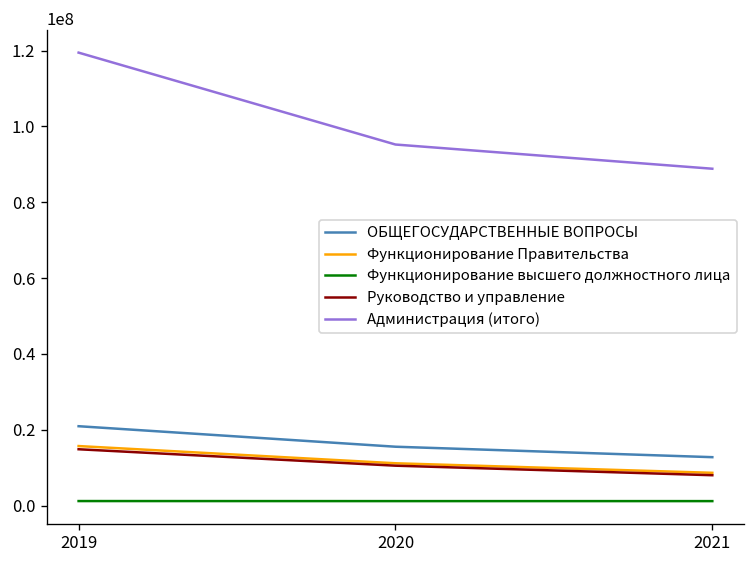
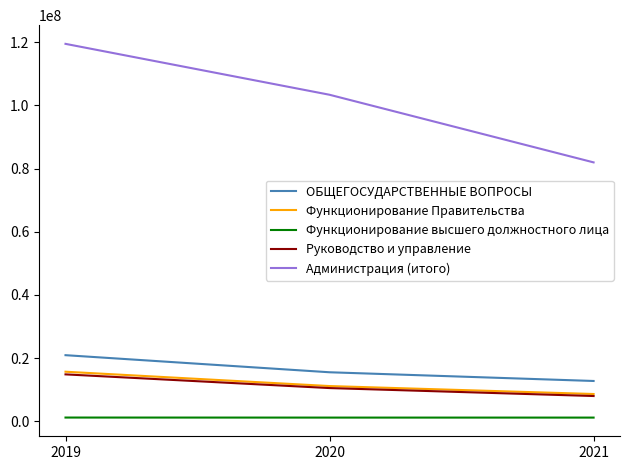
Администрация (итого), 2020: 95000000 -> 103000000
Администрация (итого), 2021: 89000000 -> 82000000
